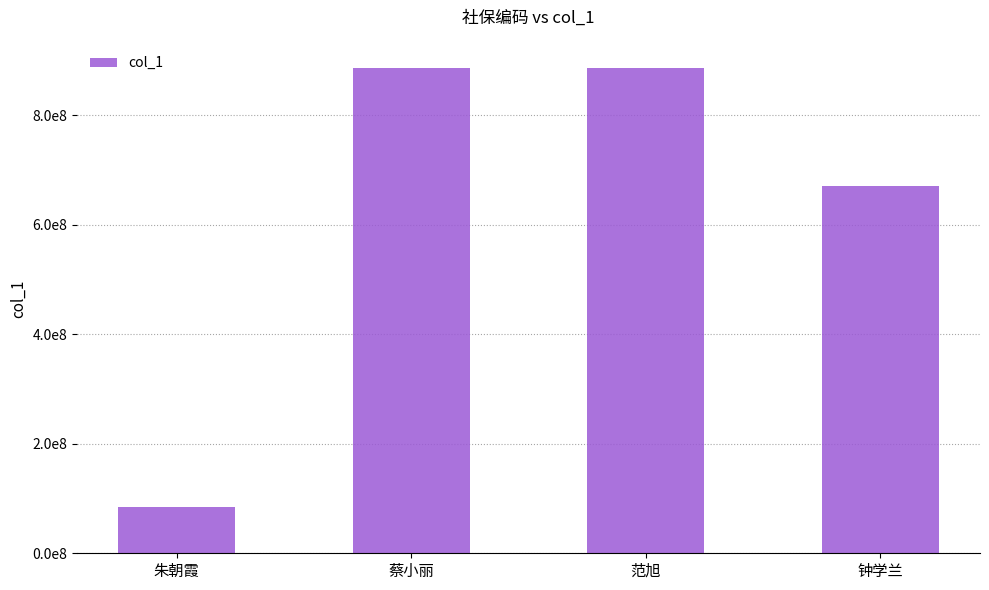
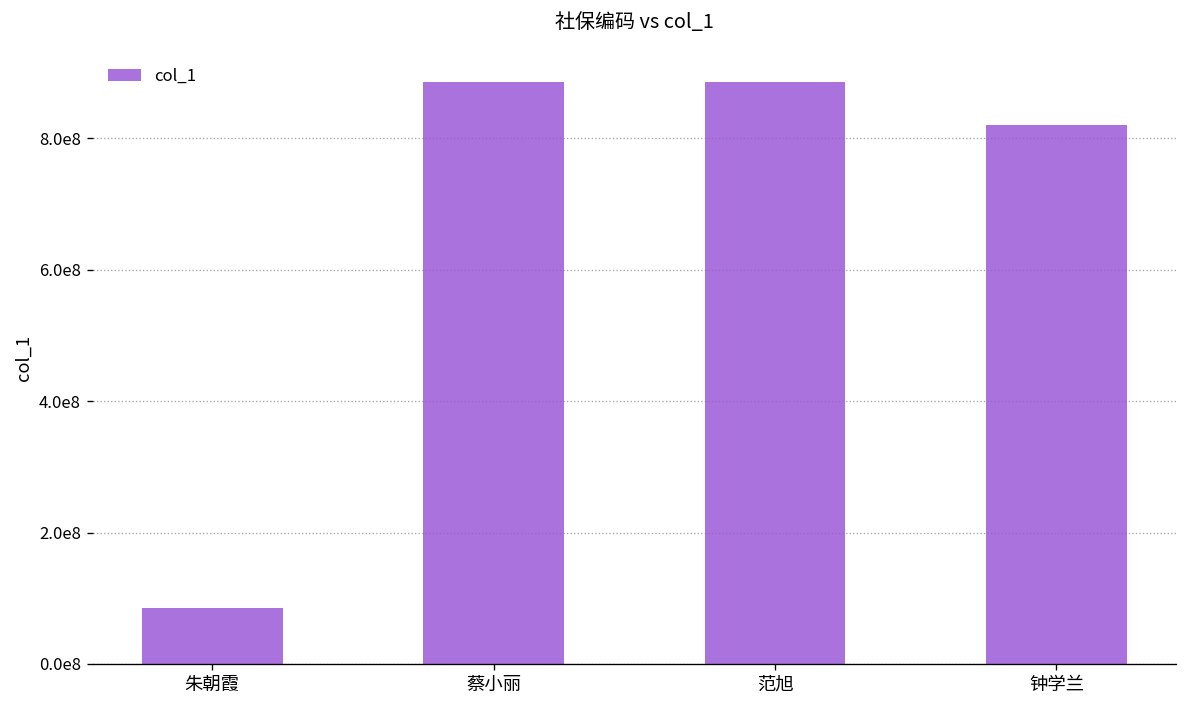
钟学兰: 670000000 -> 820000000
